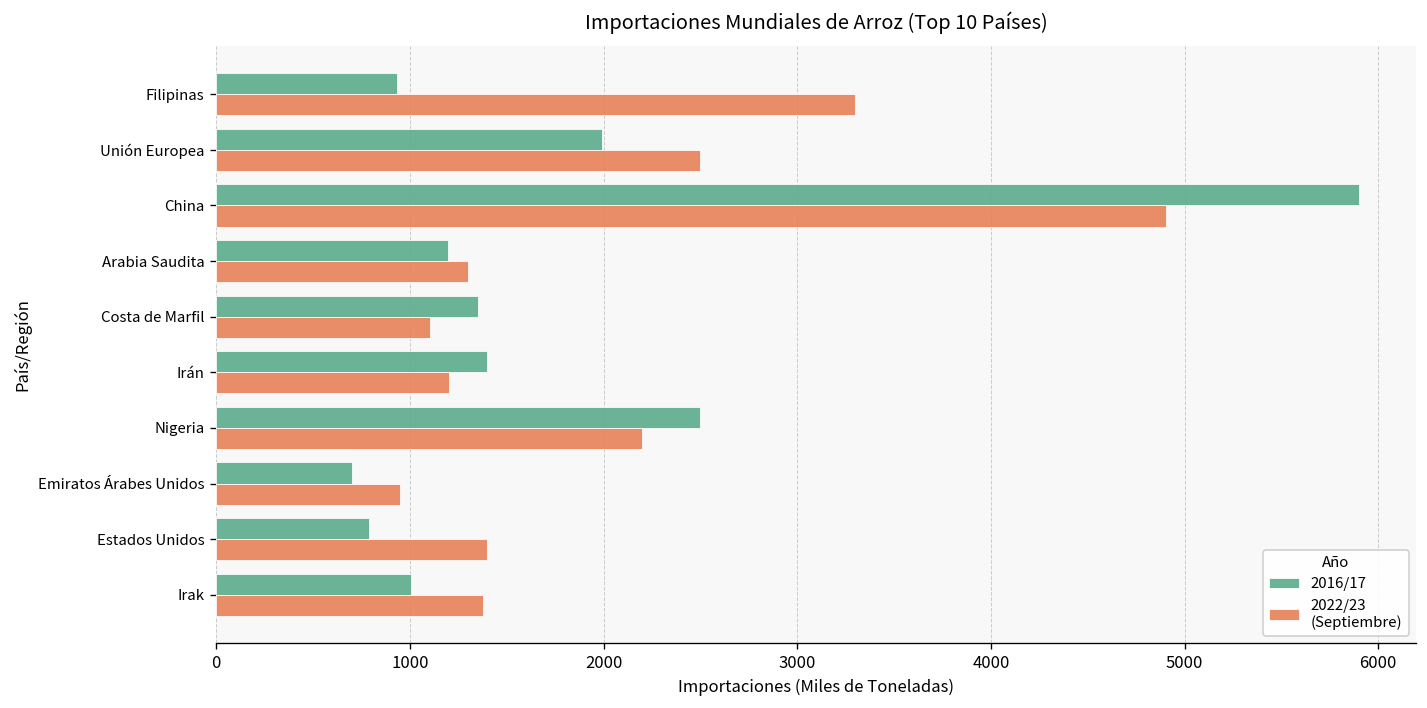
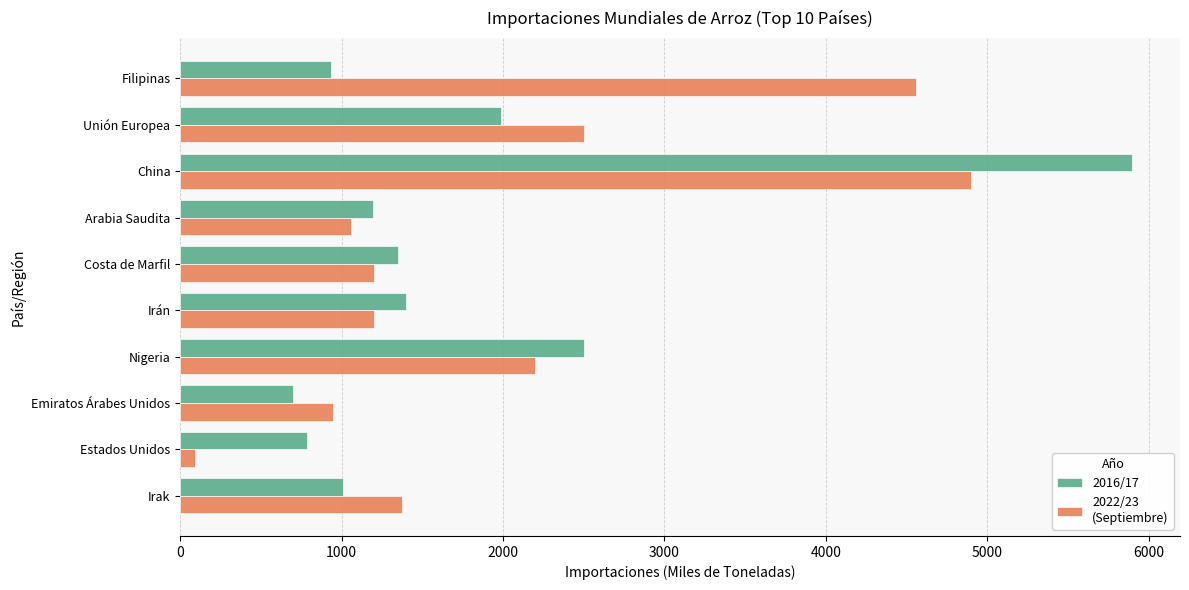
2022/23 (Septiembre), Filipinas: 3300 -> 4560
2022/23 (Septiembre), Arabia Saudita: 1300 -> 1060
2022/23 (Septiembre), Costa de Marfil: 1110 -> 1200
2022/23 (Septiembre), Estados Unidos: 1400 -> 90
